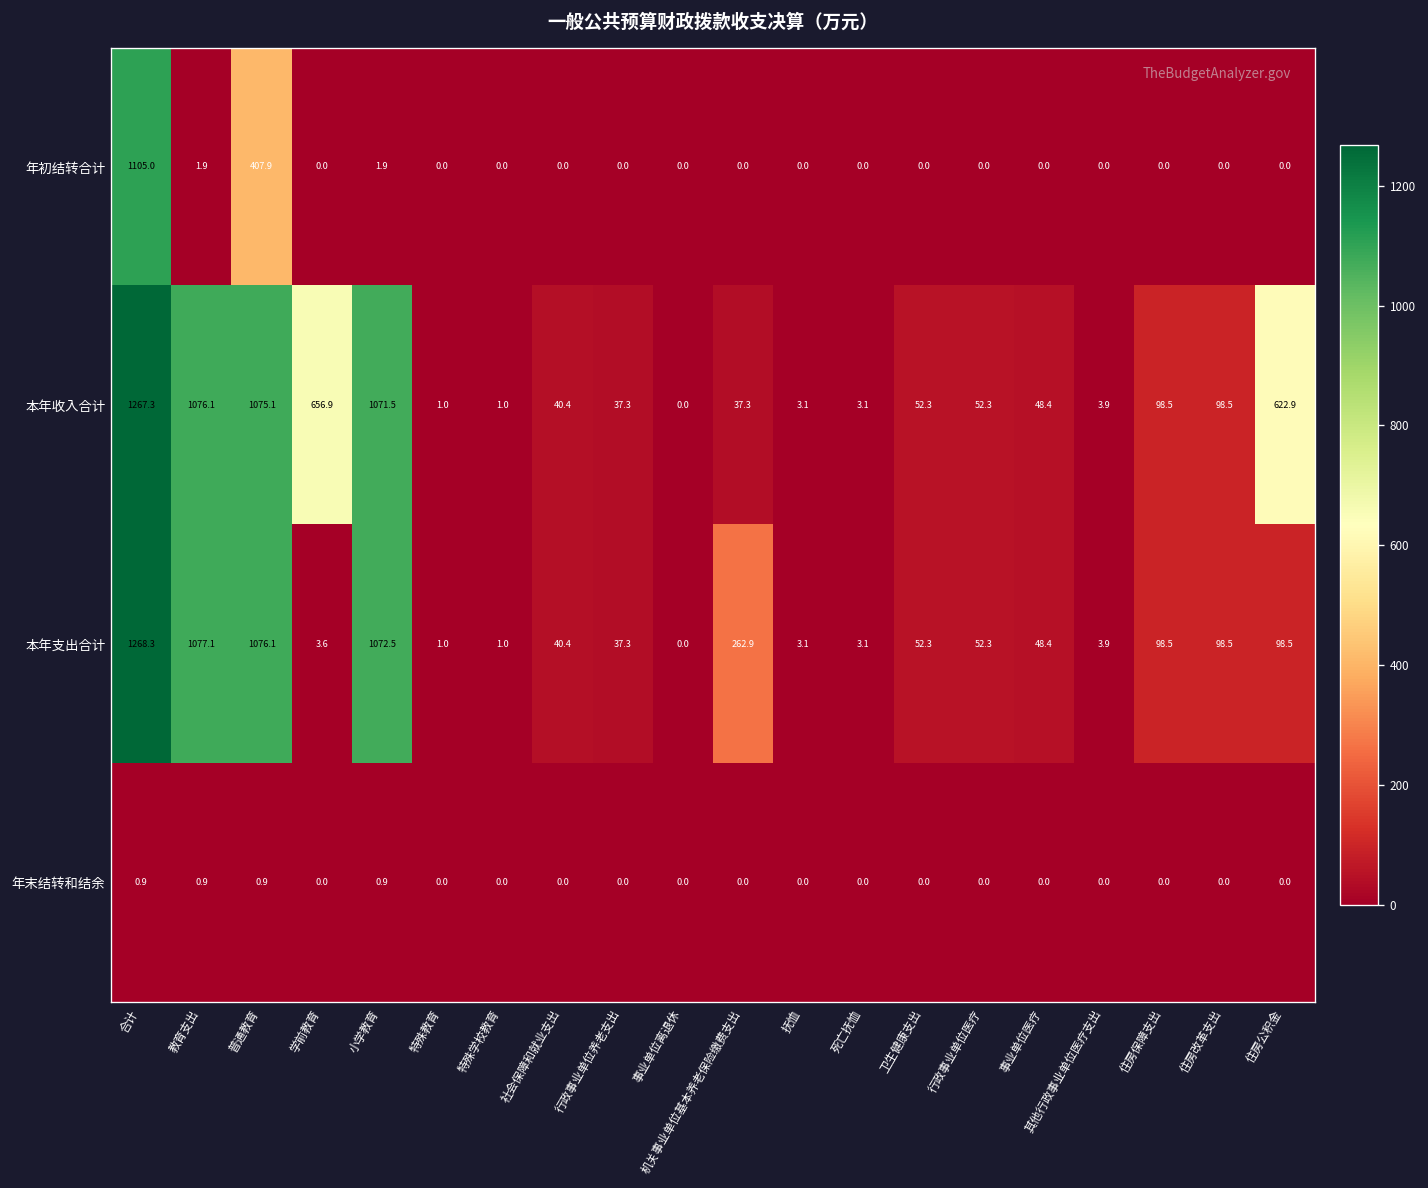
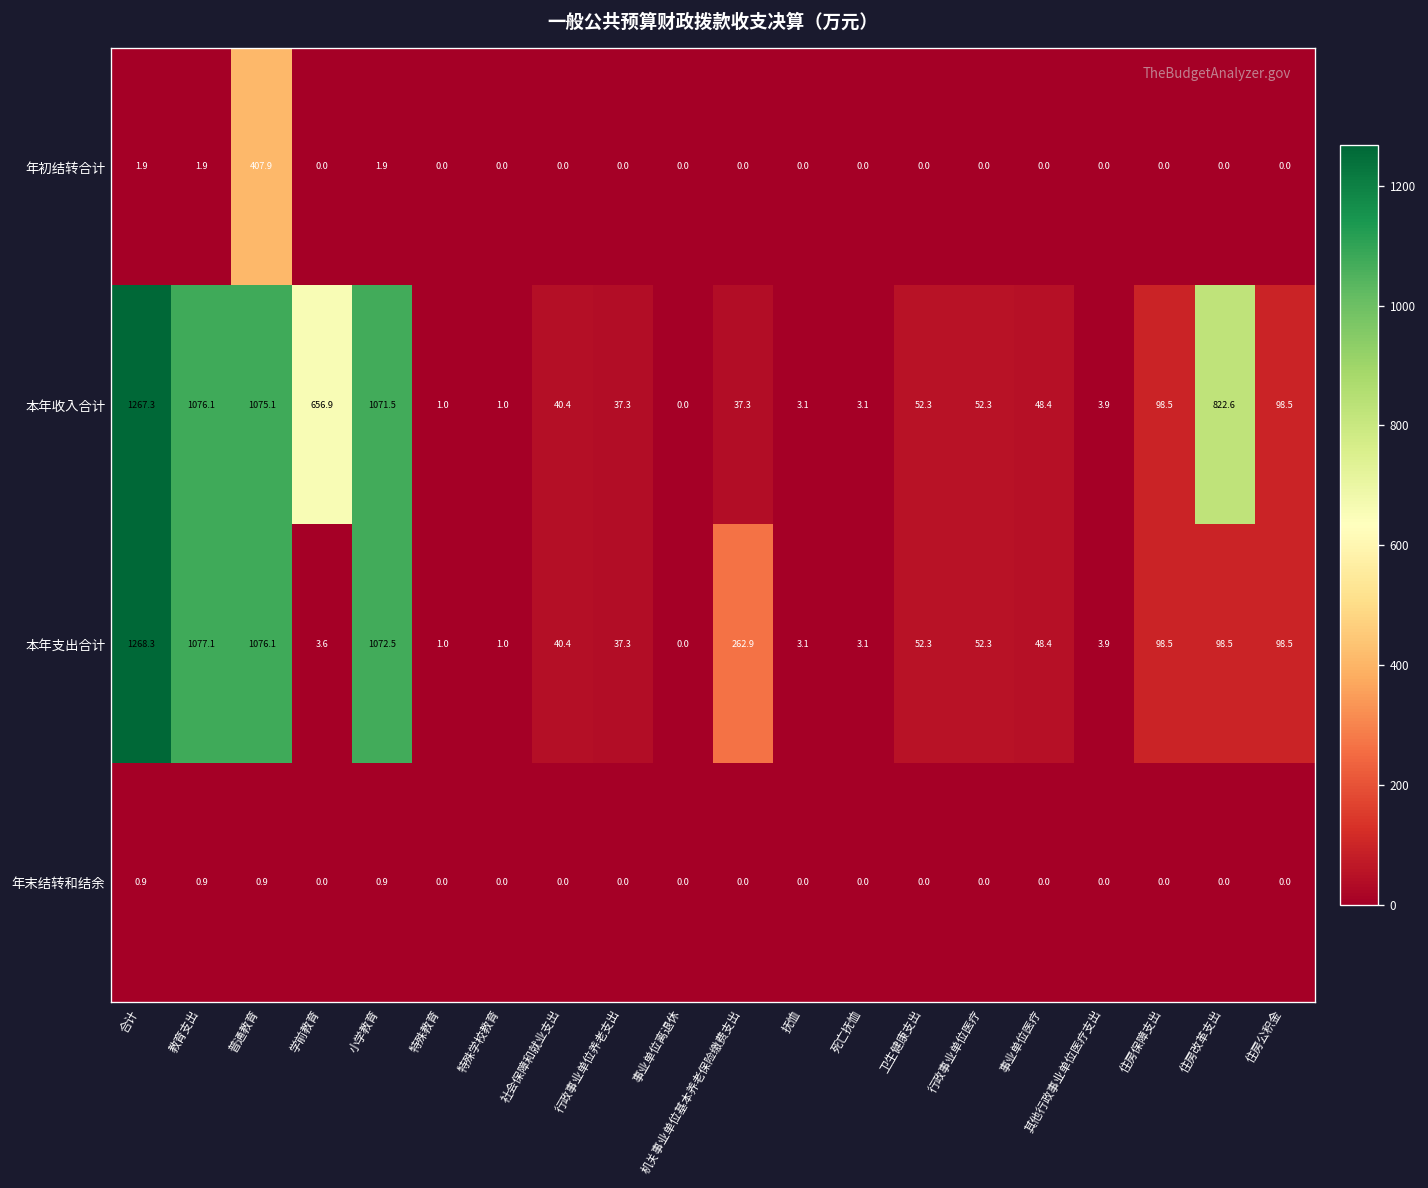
年初结转合计, 合计: 1105.0 -> 1.9
本年收入合计, 住房改革支出: 98.5 -> 822.6
本年收入合计, 住房公积金: 622.9 -> 98.5
